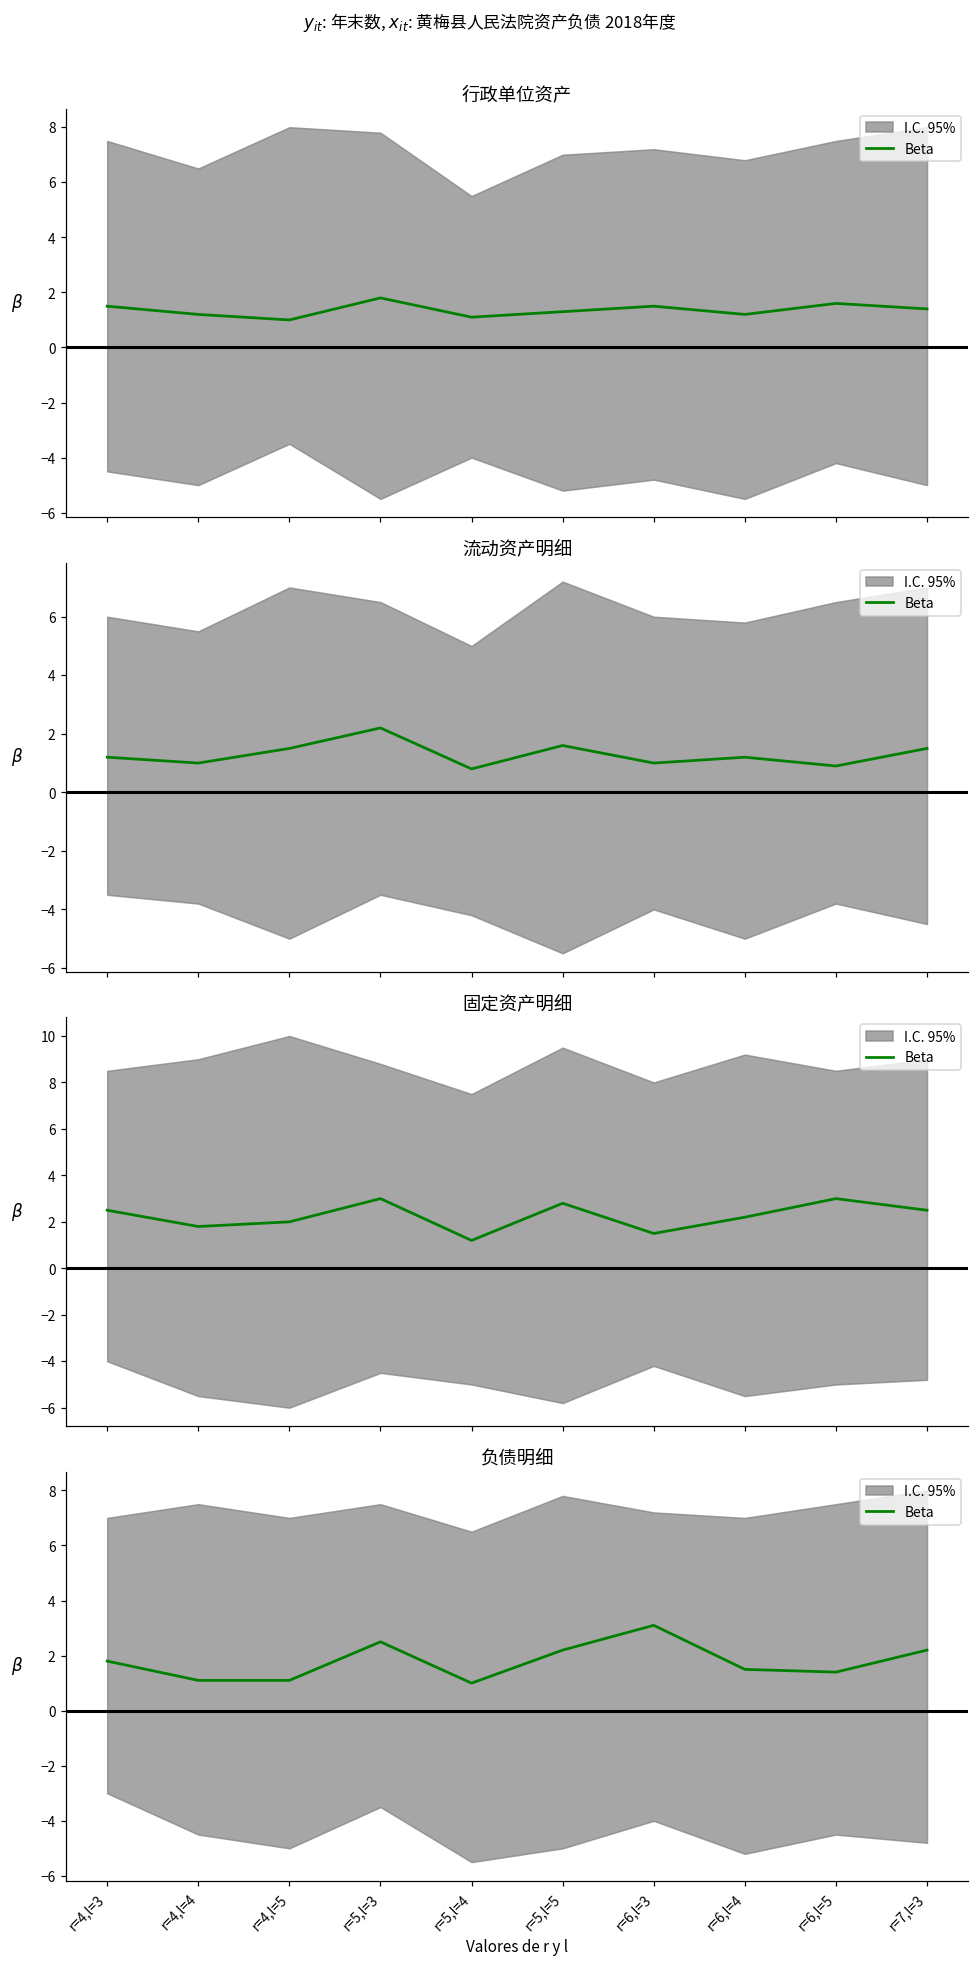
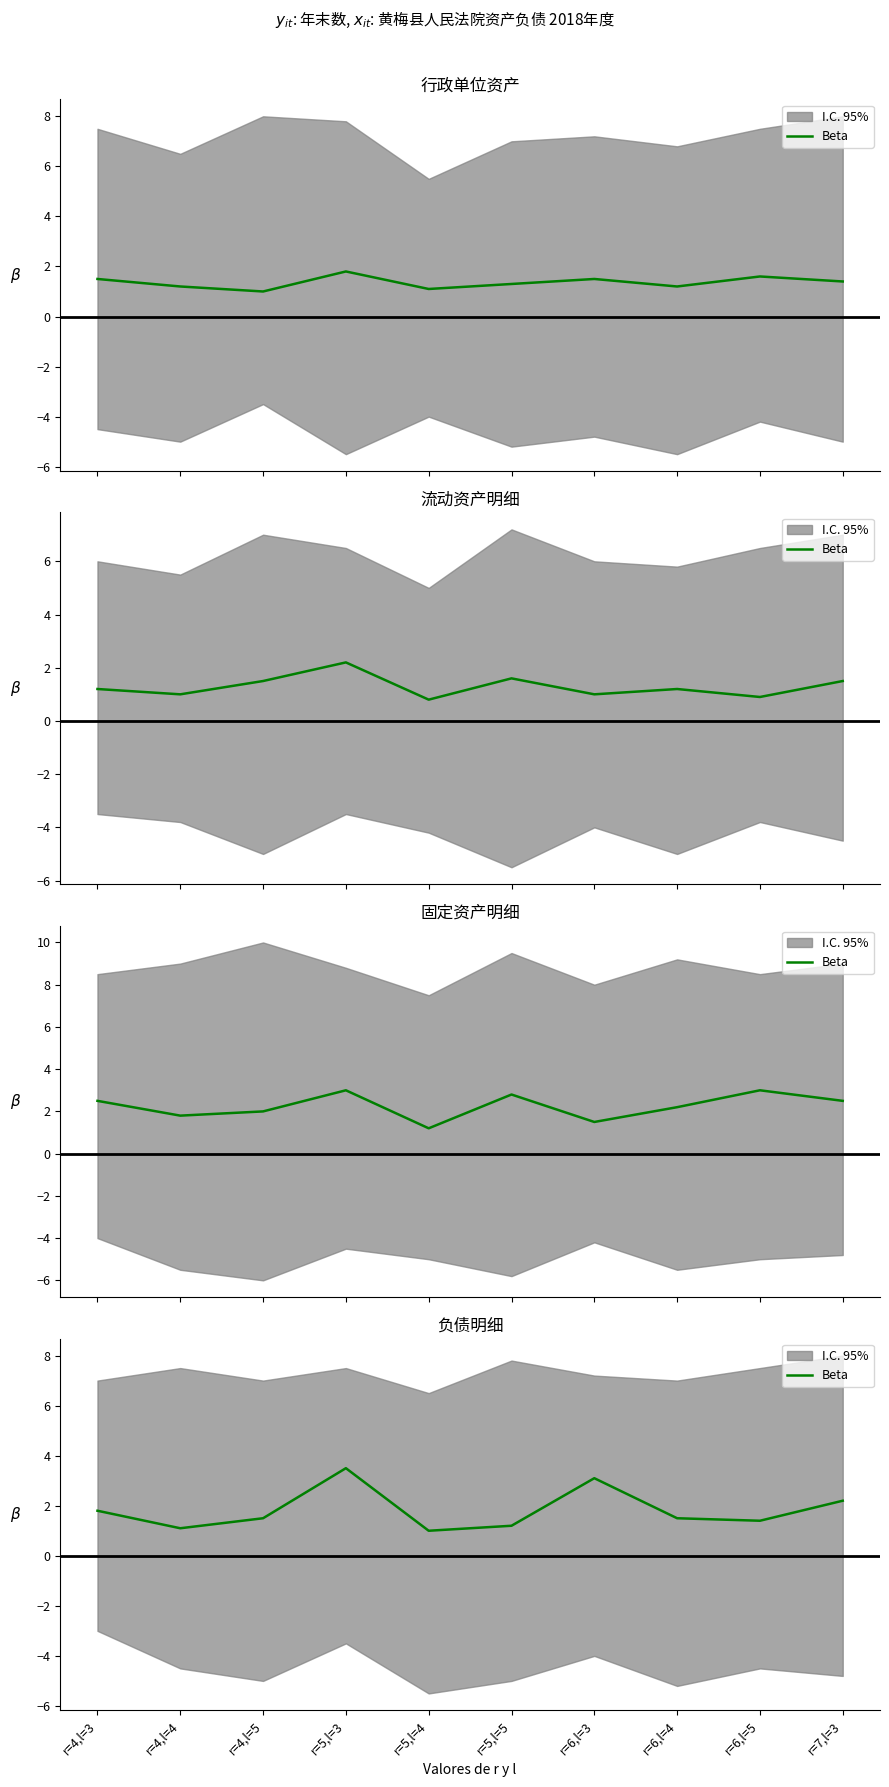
负债明细, Beta, r=4,l=5: 1.1 -> 1.5
负债明细, Beta, r=5,l=3: 2.5 -> 3.5
负债明细, Beta, r=5,l=5: 2.2 -> 1.2
